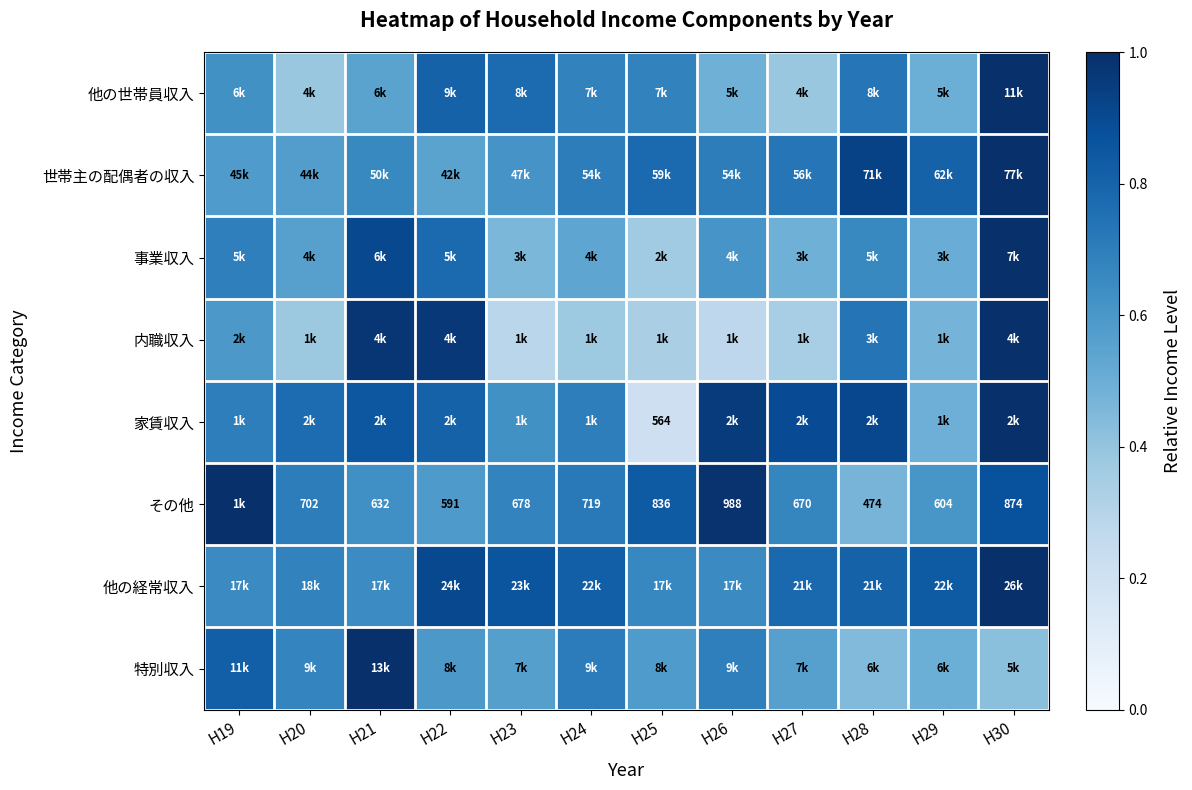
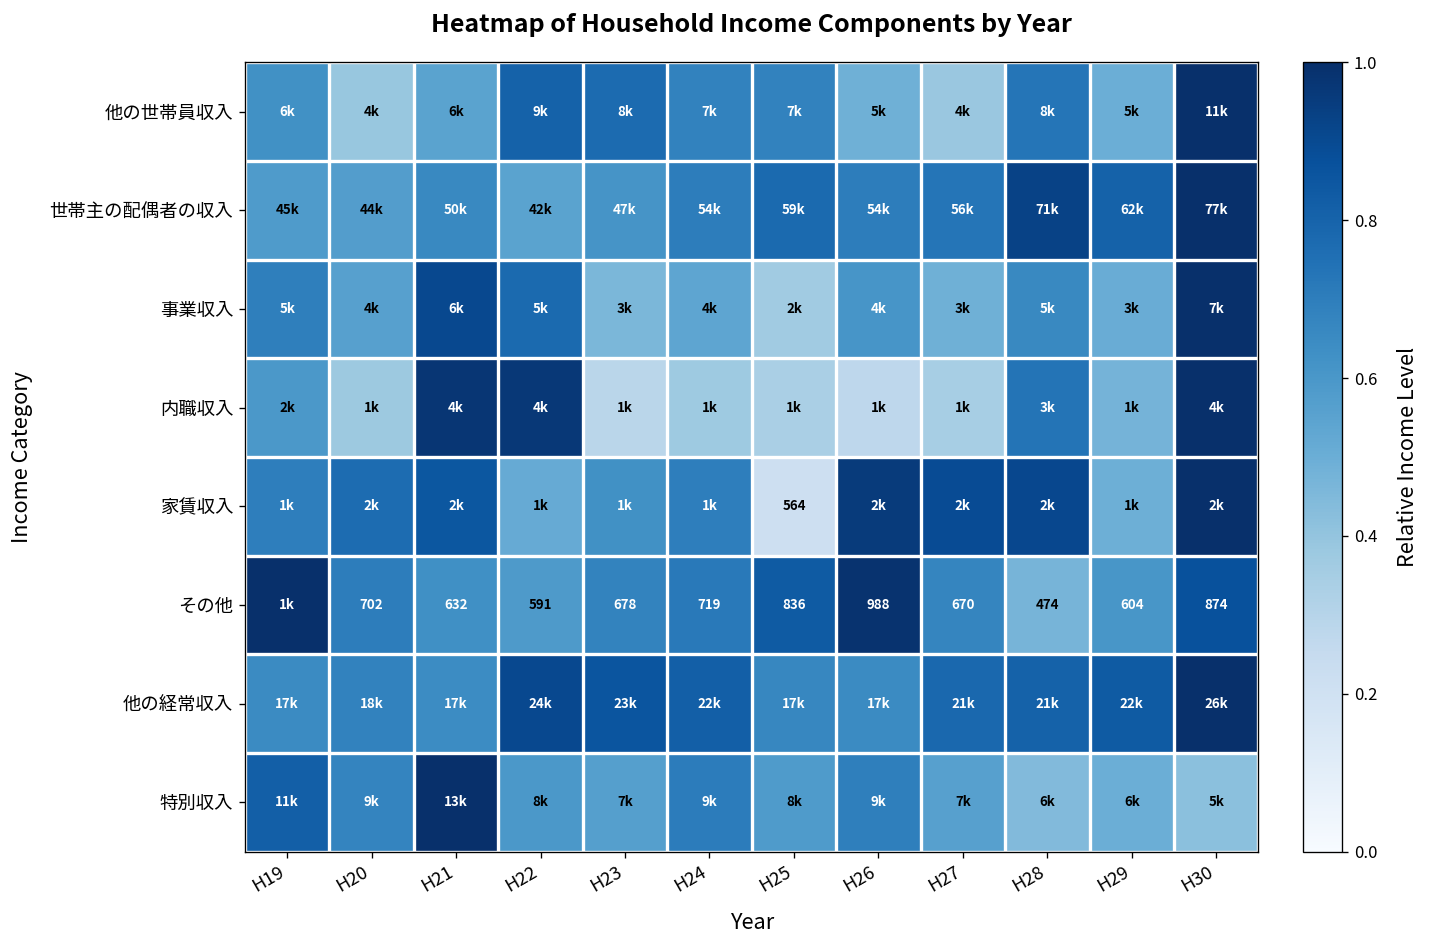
家賃収入, H22: 2k -> 1k
